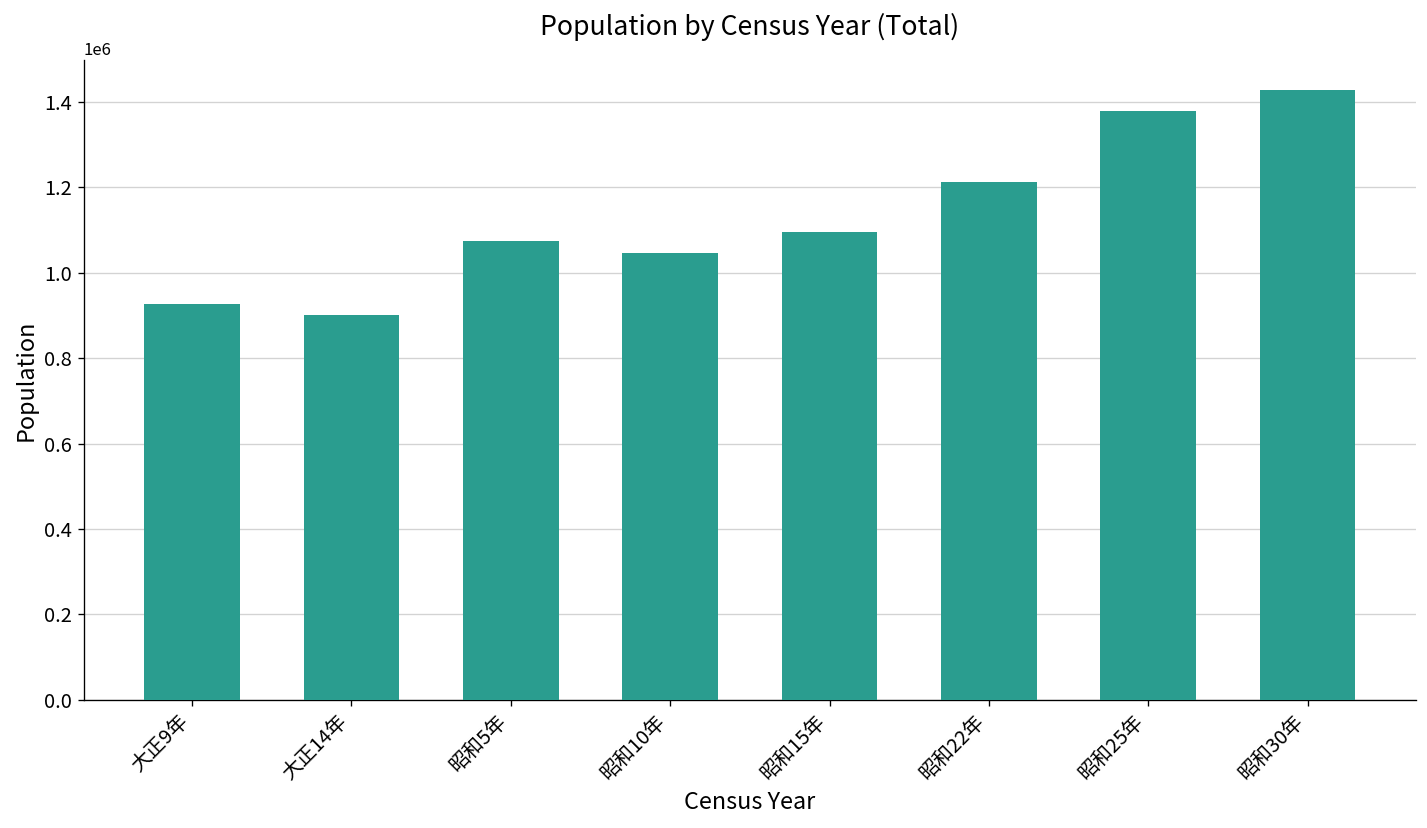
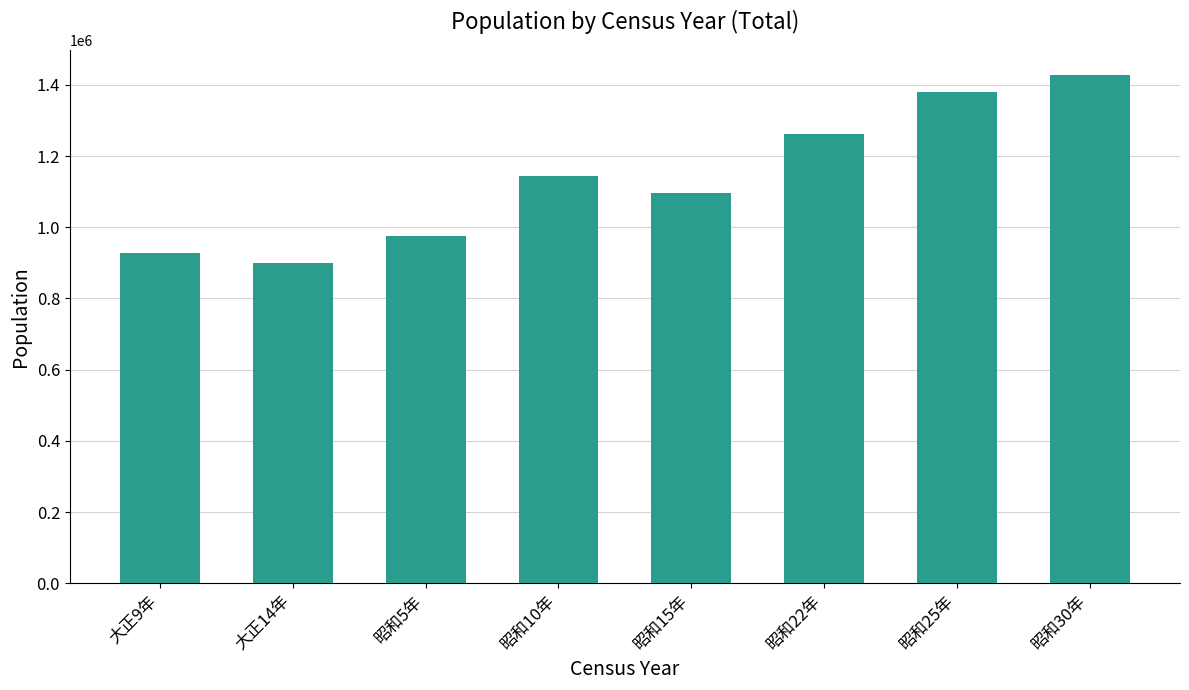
昭和5年: 1080000 -> 980000
昭和10年: 1050000 -> 1140000
昭和22年: 1210000 -> 1260000
